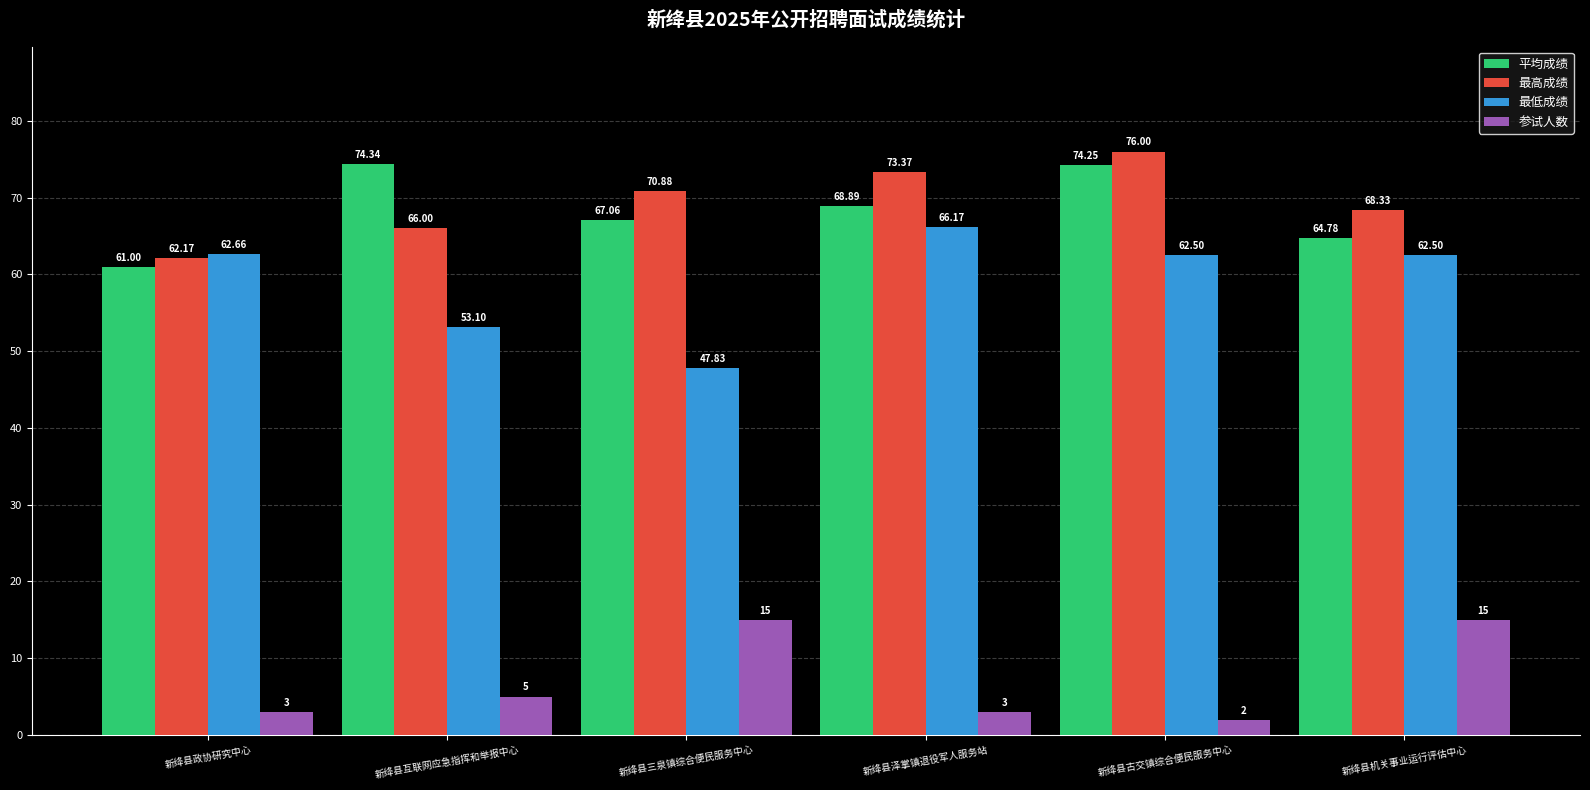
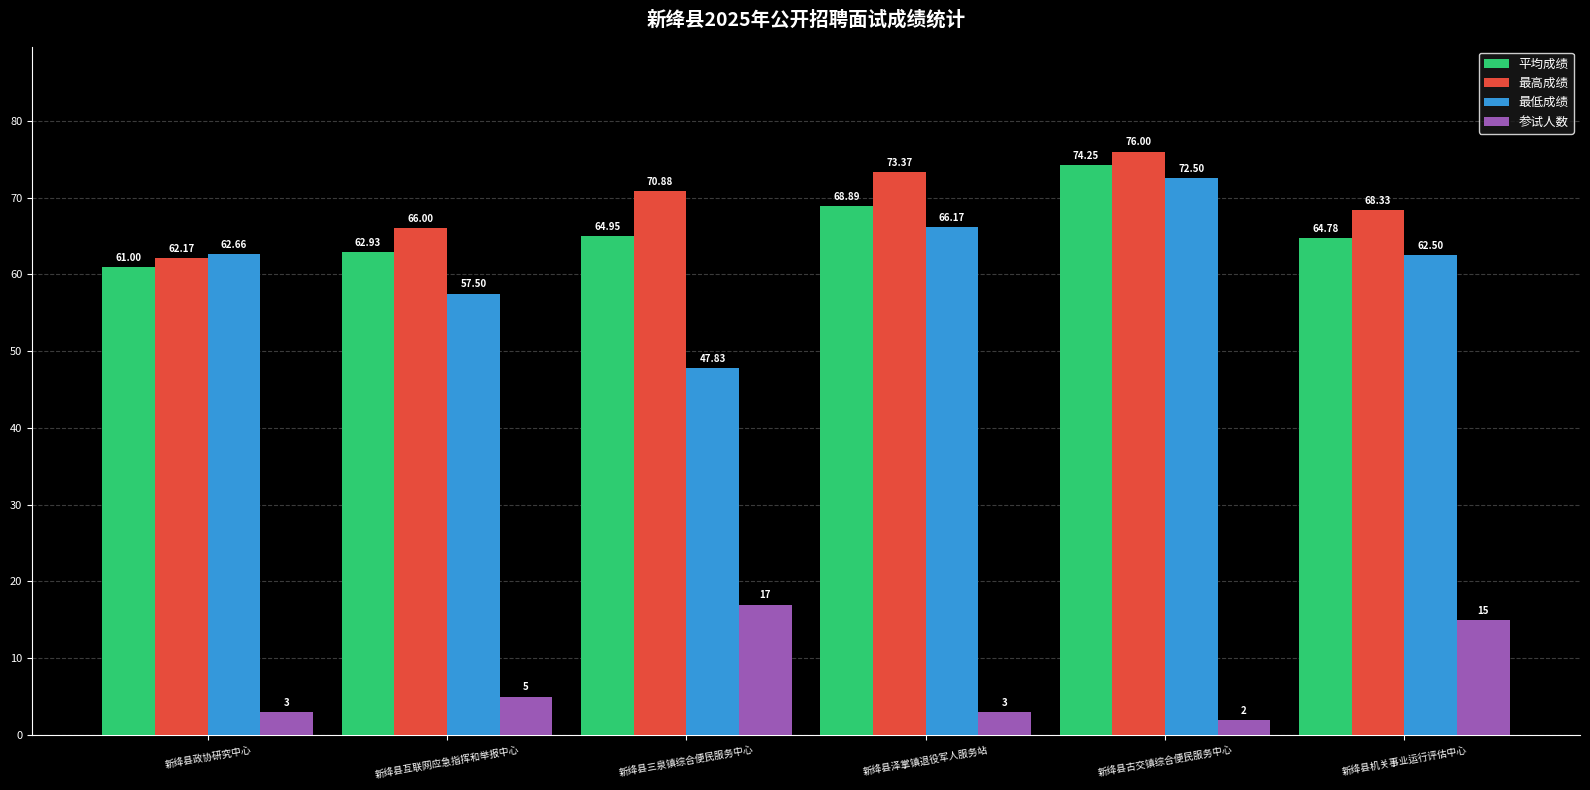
平均成绩, 新绛县互联网应急指挥和举报中心: 74.34 -> 62.93
最低成绩, 新绛县互联网应急指挥和举报中心: 53.10 -> 57.50
平均成绩, 新绛县三泉镇综合便民服务中心: 67.06 -> 64.95
参试人数, 新绛县三泉镇综合便民服务中心: 15 -> 17
最低成绩, 新绛县古交镇综合便民服务中心: 62.50 -> 72.50
